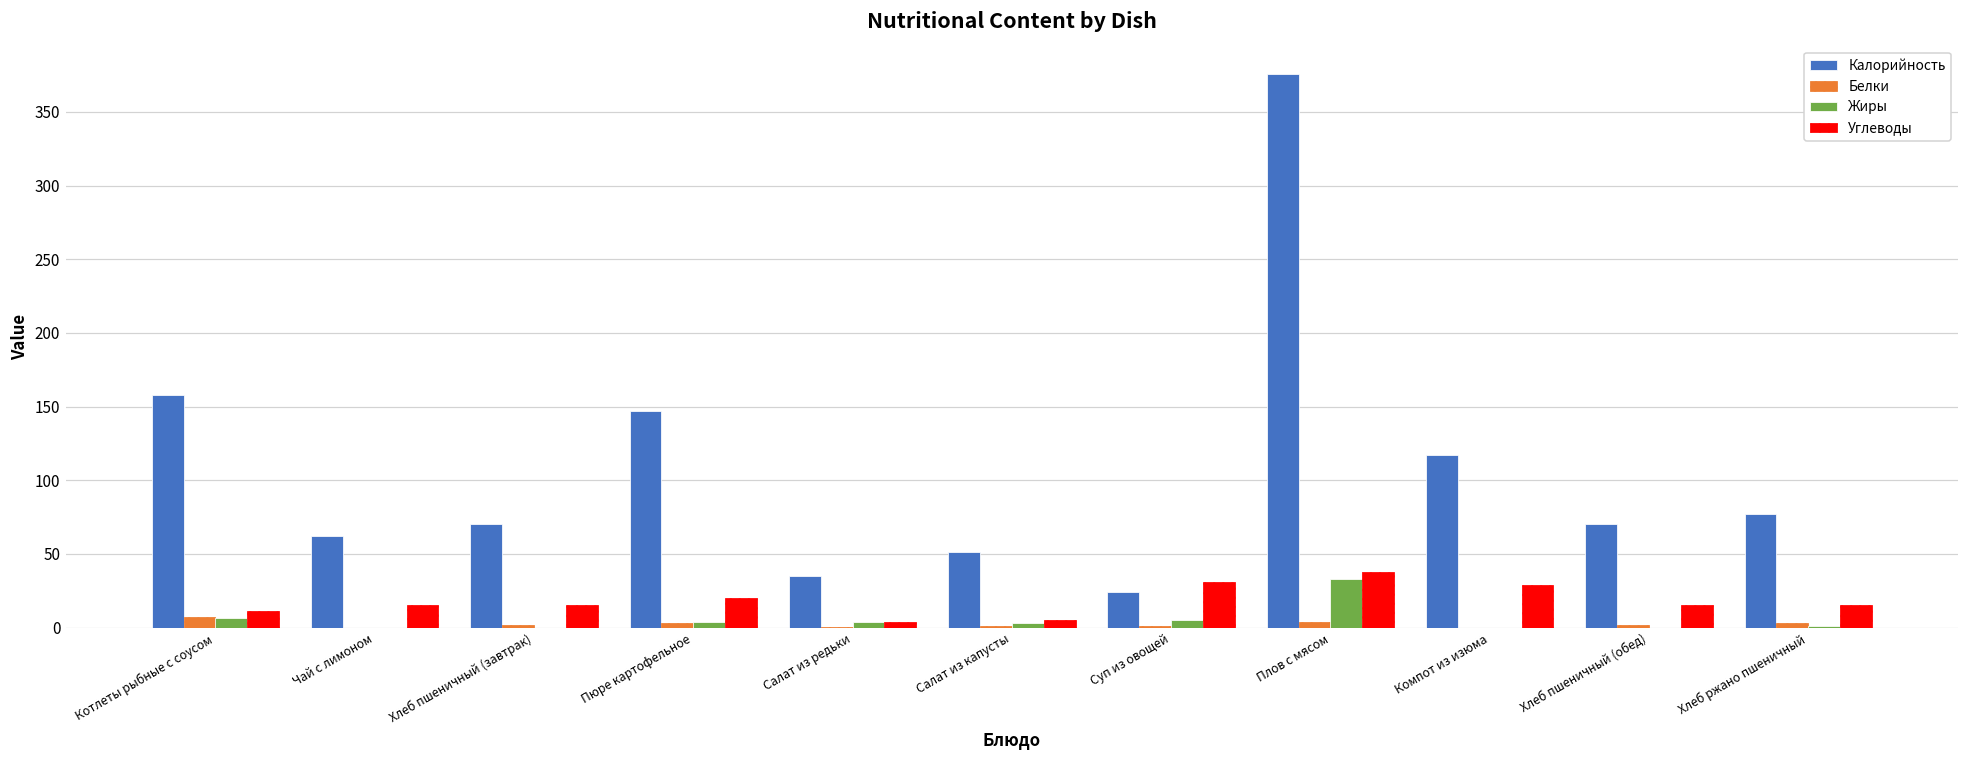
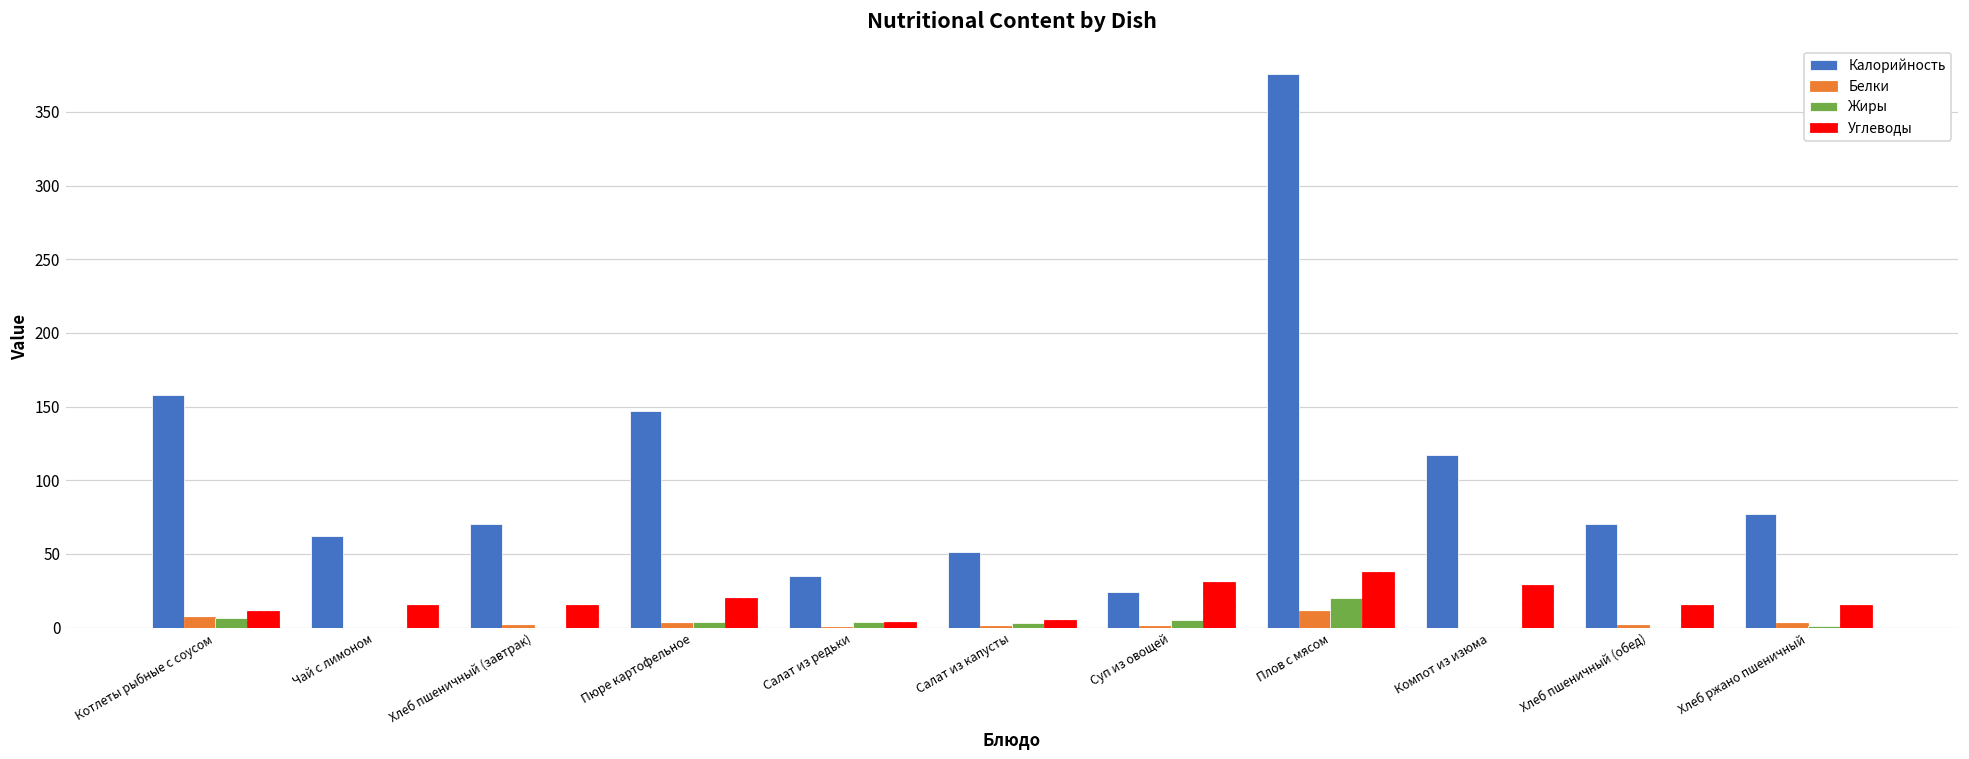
Белки, Плов с мясом: 4 -> 11
Жиры, Плов с мясом: 33 -> 20
